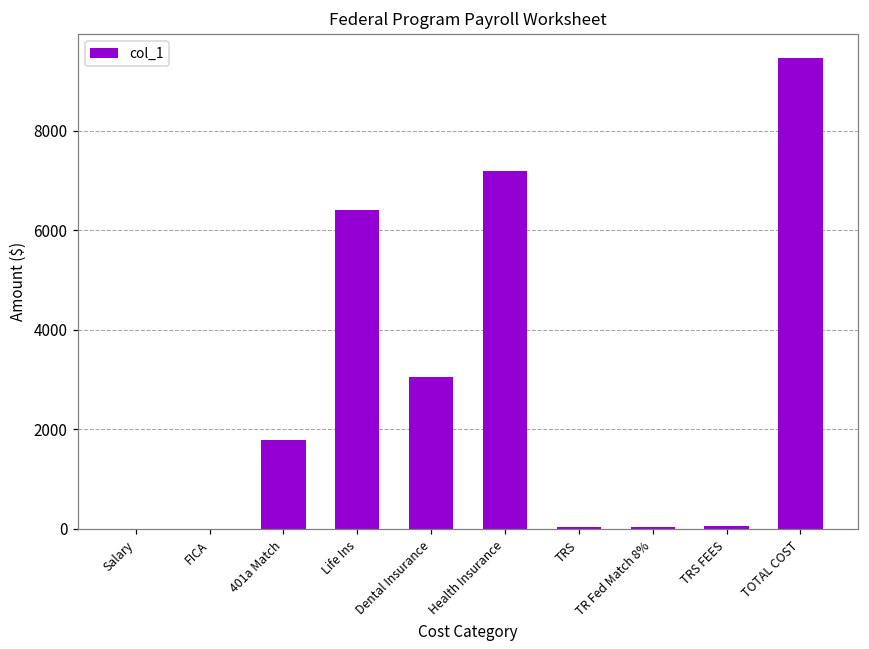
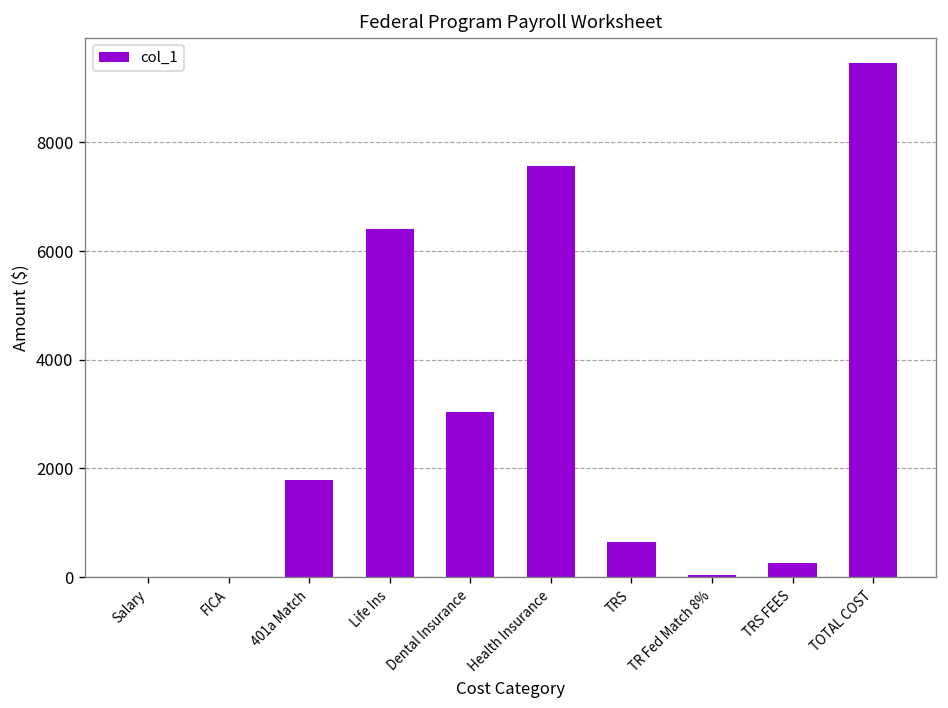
Health Insurance: 7200 -> 7600
TRS: 0 -> 600
TRS FEES: 100 -> 300
